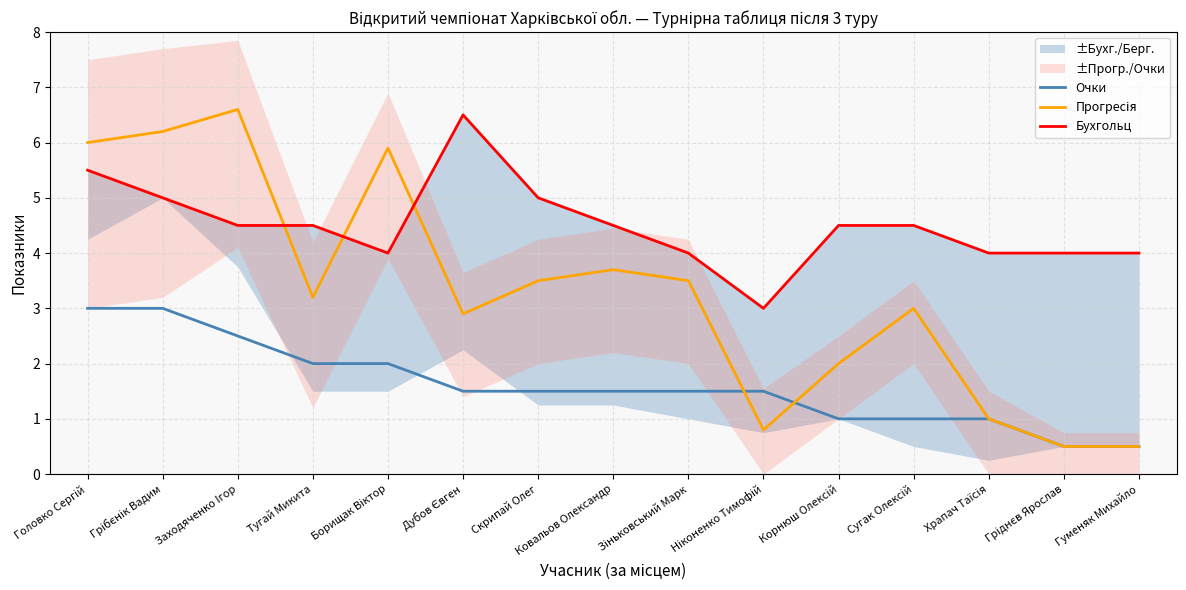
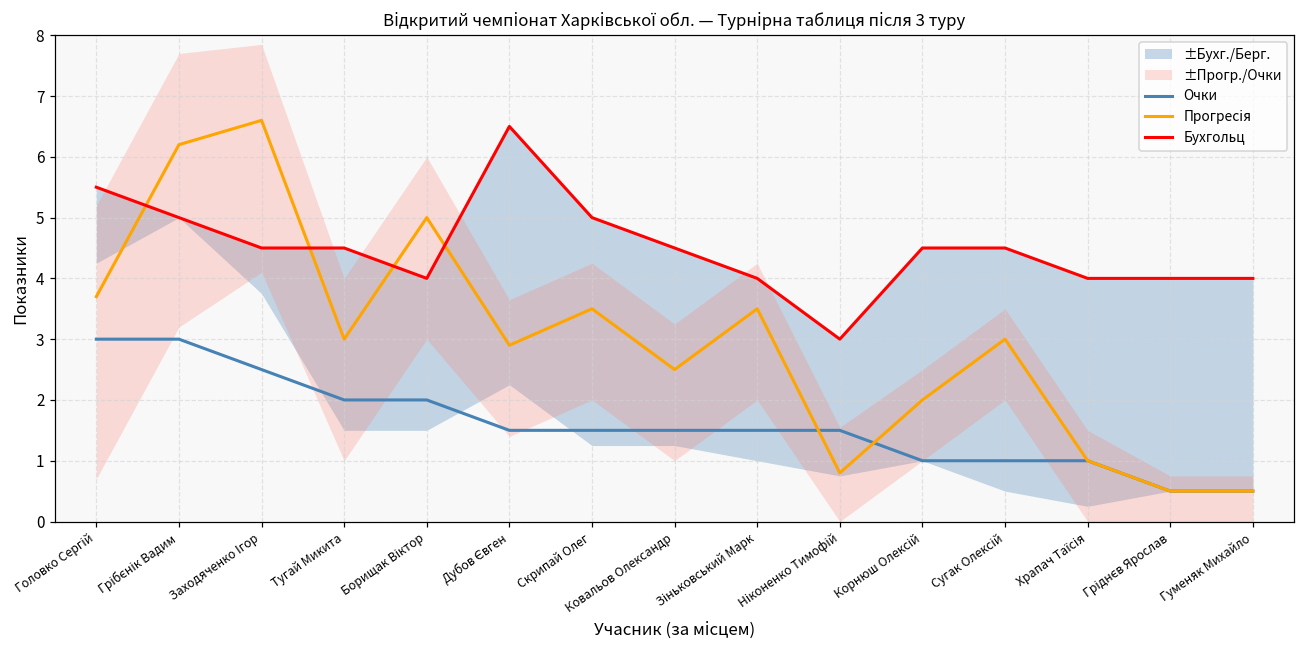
Прогресія, Головко Сергій: 6.0 -> 3.7
Прогресія, Тугай Микита: 3.2 -> 3.0
Прогресія, Борищак Віктор: 5.9 -> 5.0
Прогресія, Ковальов Олександр: 3.7 -> 2.5
